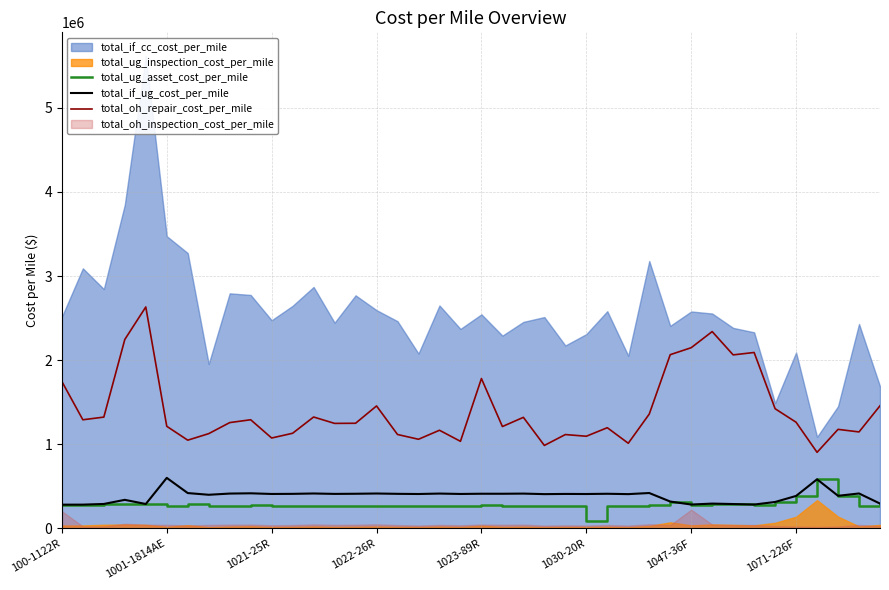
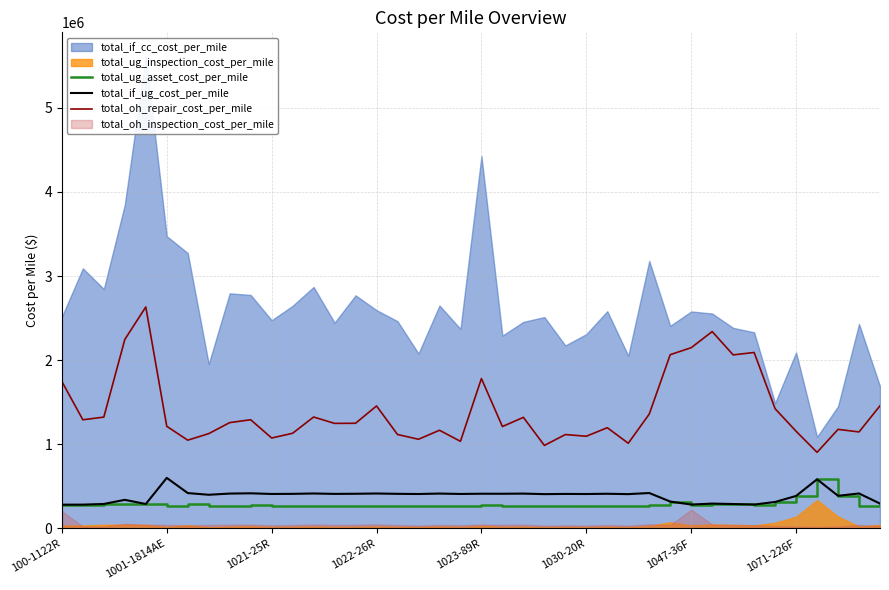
total_if_cc_cost_per_mile, 1023-89R: 2500000 -> 4400000
total_ug_asset_cost_per_mile, 1030-20R: 100000 -> 300000
total_oh_repair_cost_per_mile, 1071-226F: 1300000 -> 1200000
